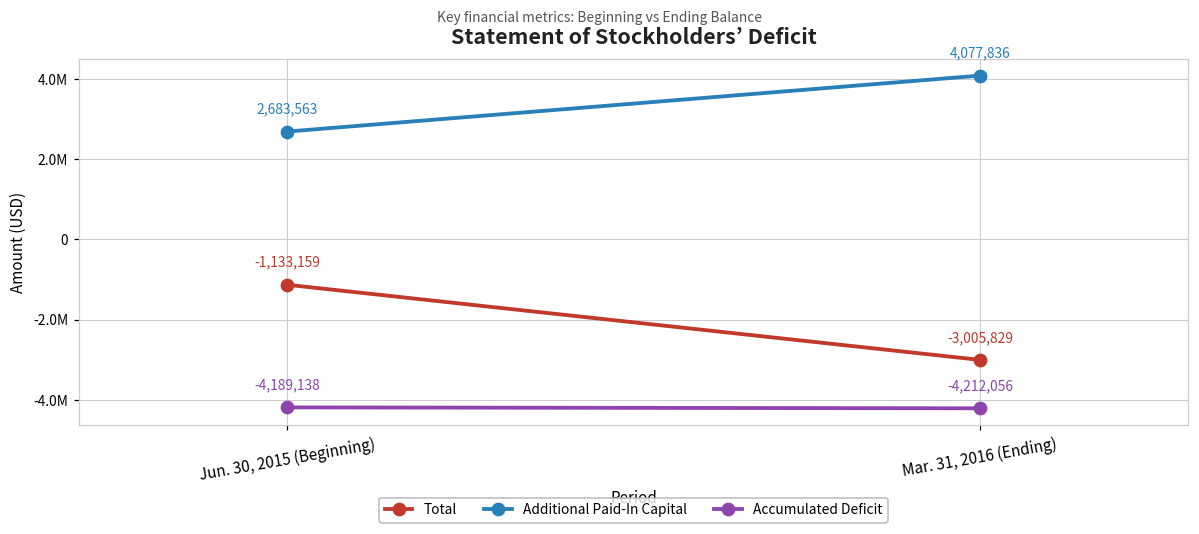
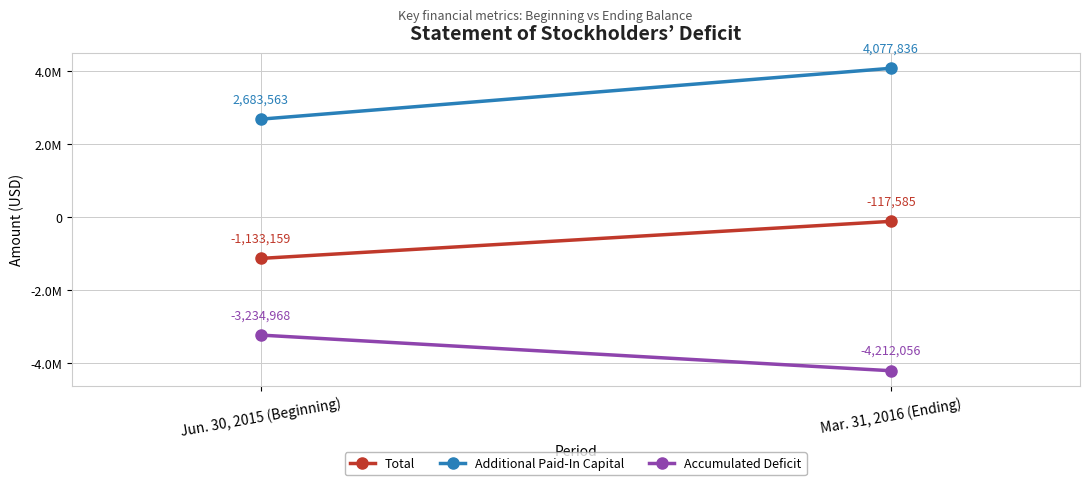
Accumulated Deficit, Jun. 30, 2015 (Beginning): -4,189,138 -> -3,234,968
Total, Mar. 31, 2016 (Ending): -3,005,829 -> -117,585
